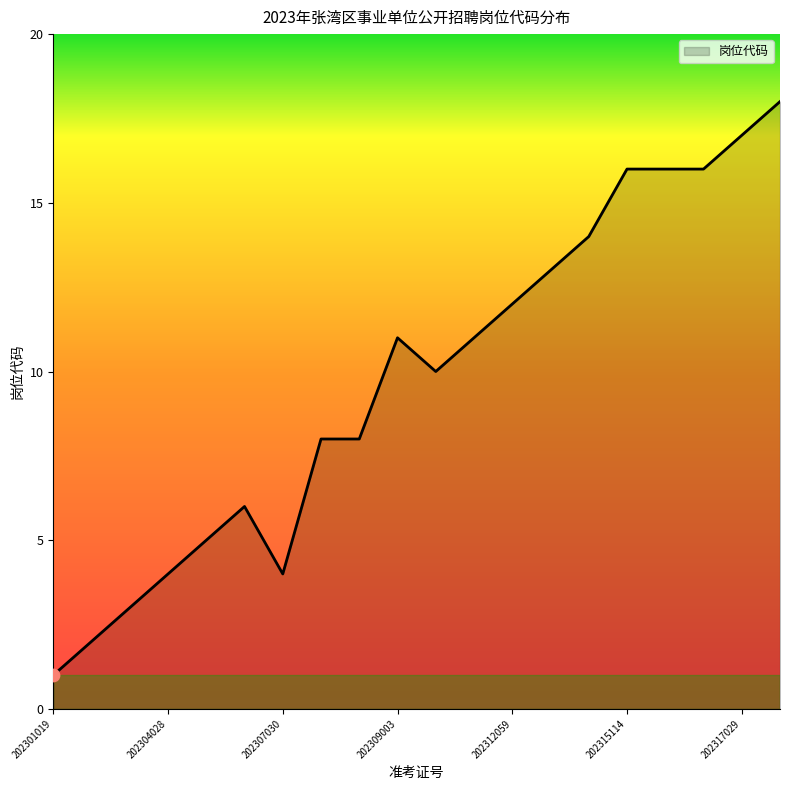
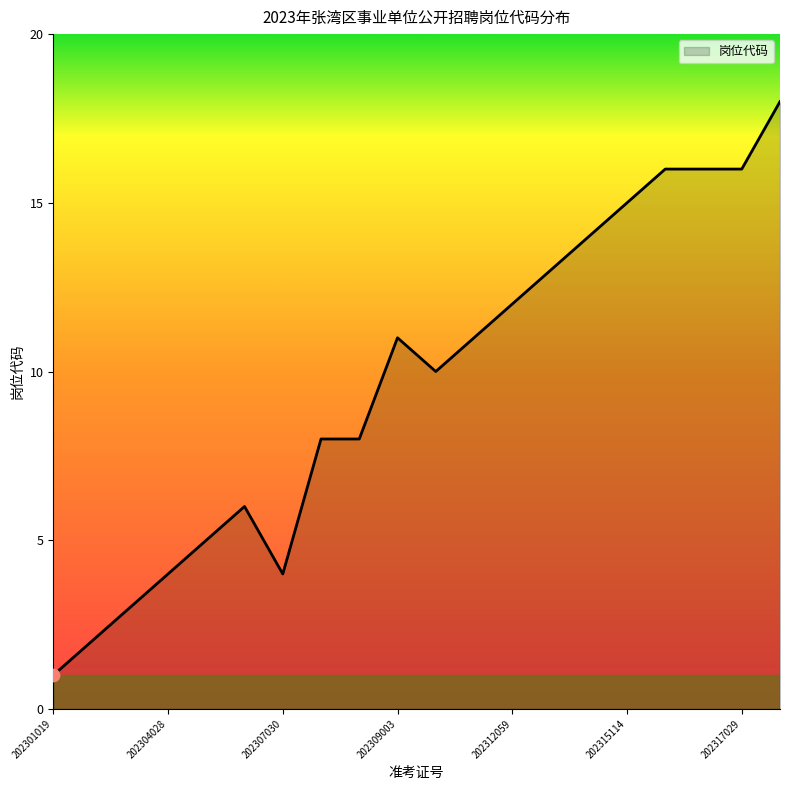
岗位代码, 202315114: 16 -> 15
岗位代码, 202317029: 17 -> 16
